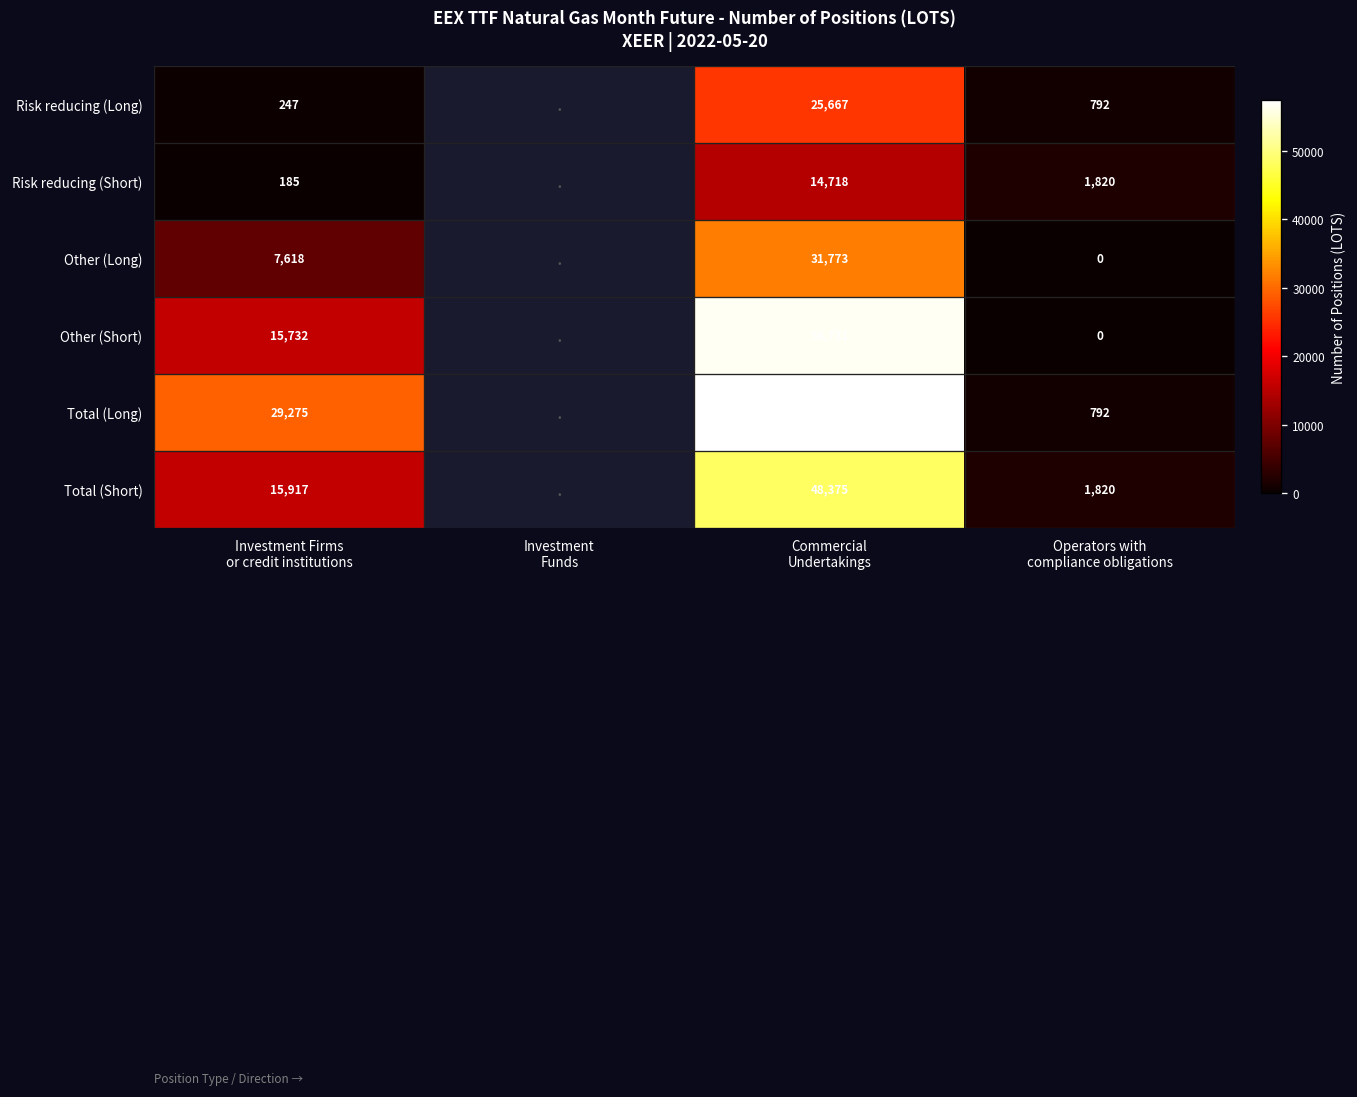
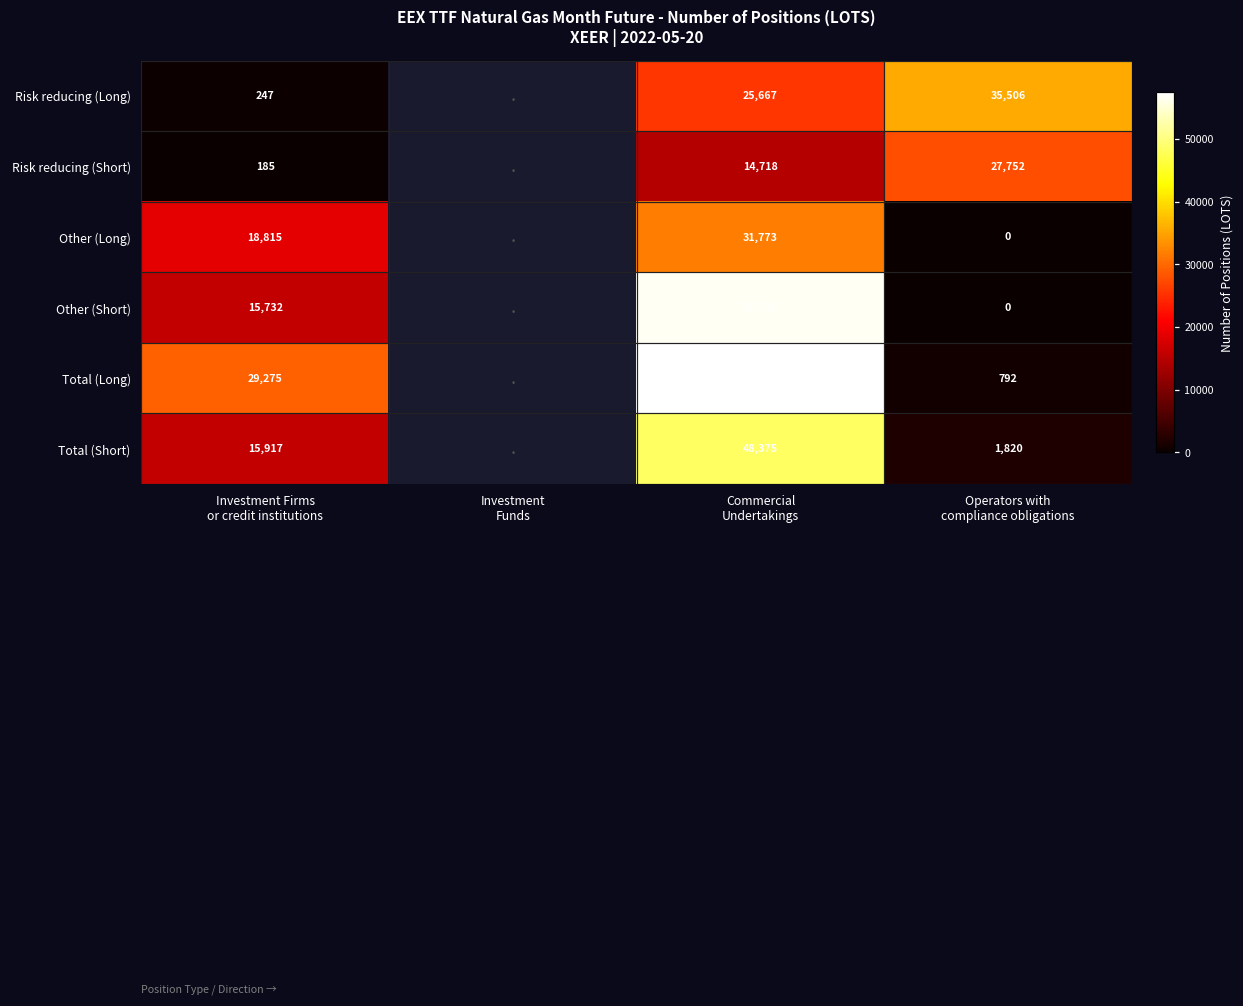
Risk reducing (Long), Operators with compliance obligations: 792 -> 35,506
Risk reducing (Short), Operators with compliance obligations: 1,820 -> 27,752
Other (Long), Investment Firms or credit institutions: 7,618 -> 18,815
